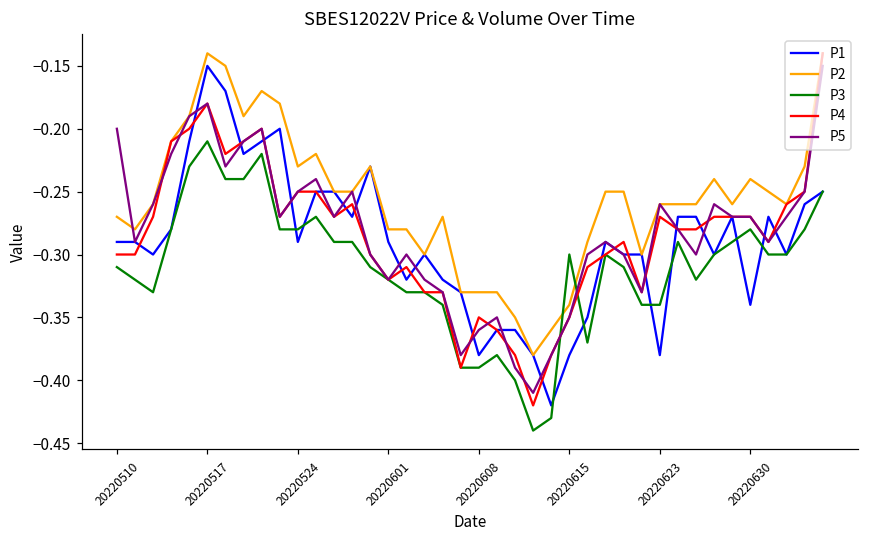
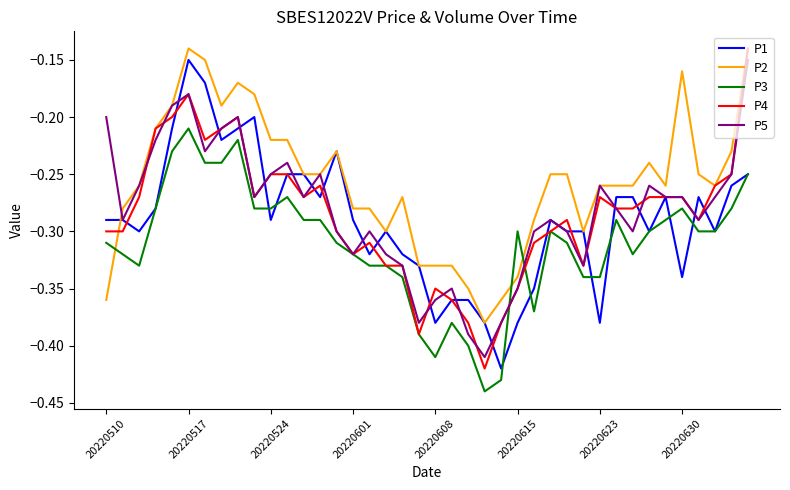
P2, 20220510: -0.27 -> -0.36
P2, 20220524: -0.23 -> -0.22
P3, 20220608: -0.39 -> -0.41
P2, 20220630: -0.24 -> -0.16
